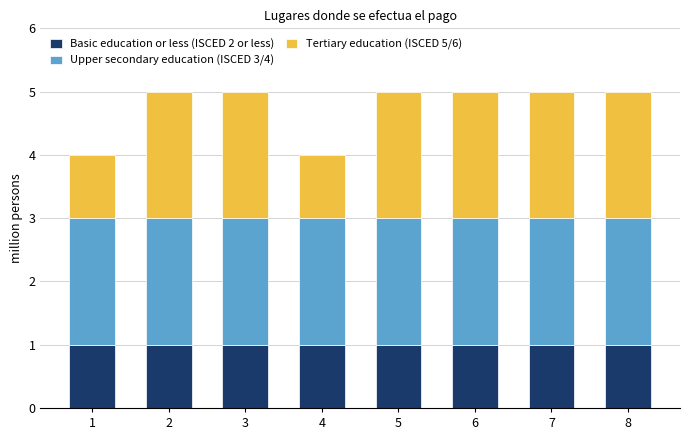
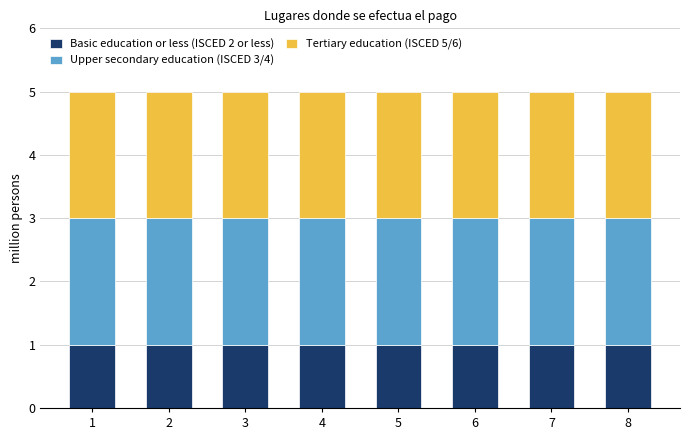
Tertiary education (ISCED 5/6), 1: 1 -> 2
Tertiary education (ISCED 5/6), 4: 1 -> 2
